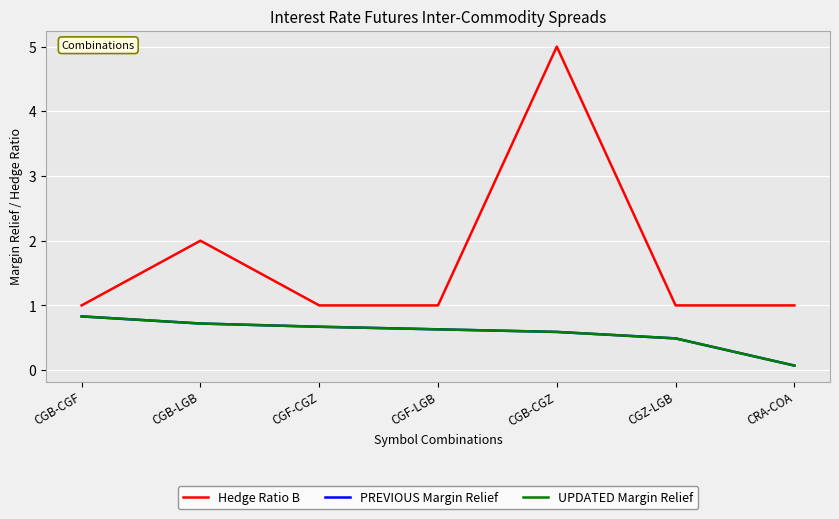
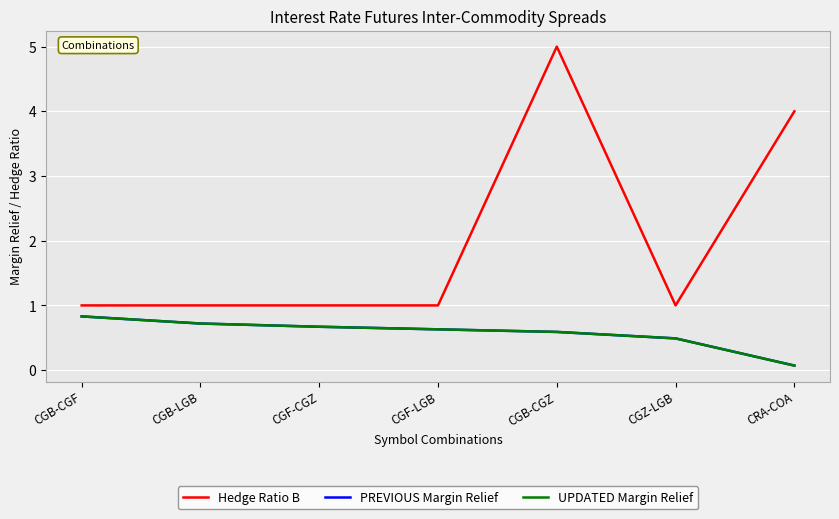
Hedge Ratio B, CGB-LGB: 2 -> 1
Hedge Ratio B, CRA-COA: 1 -> 4
